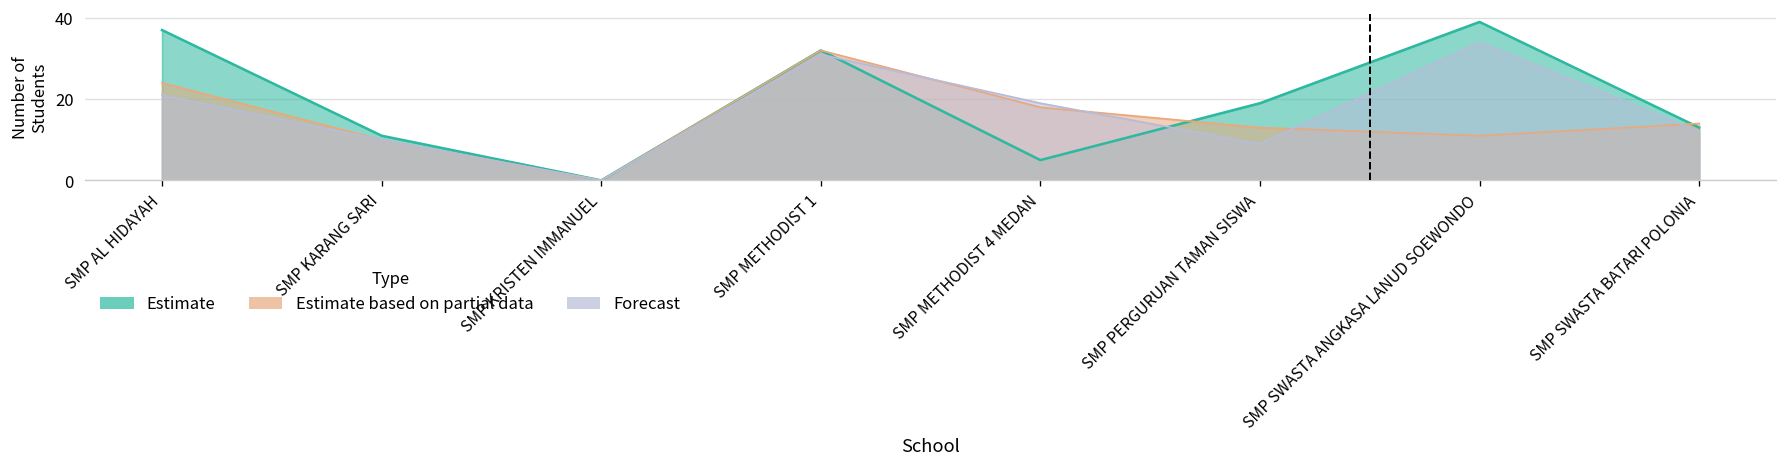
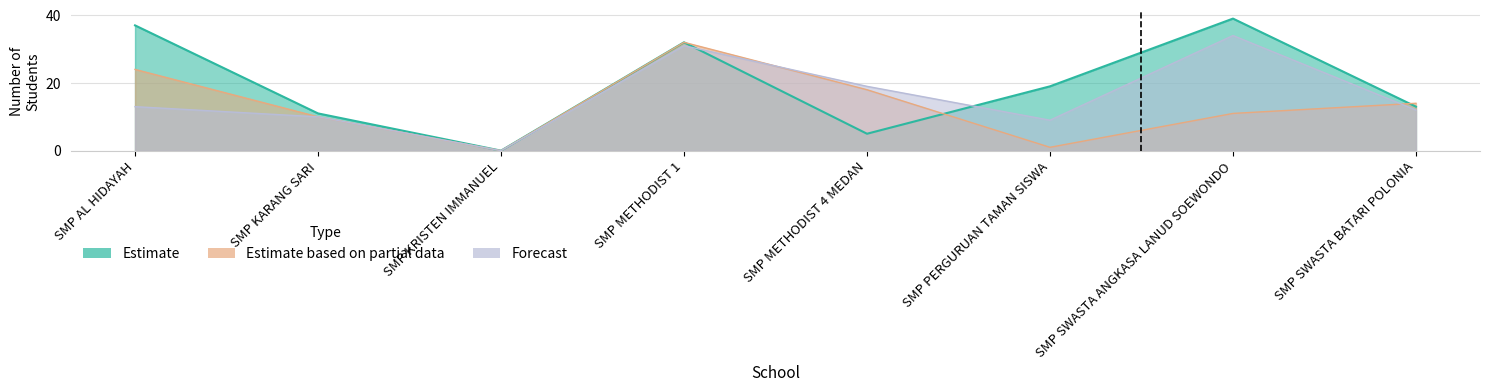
Forecast, SMP AL HIDAYAH: 21 -> 13
Estimate based on partial data, SMP PERGURUAN TAMAN SISWA: 13 -> 1
